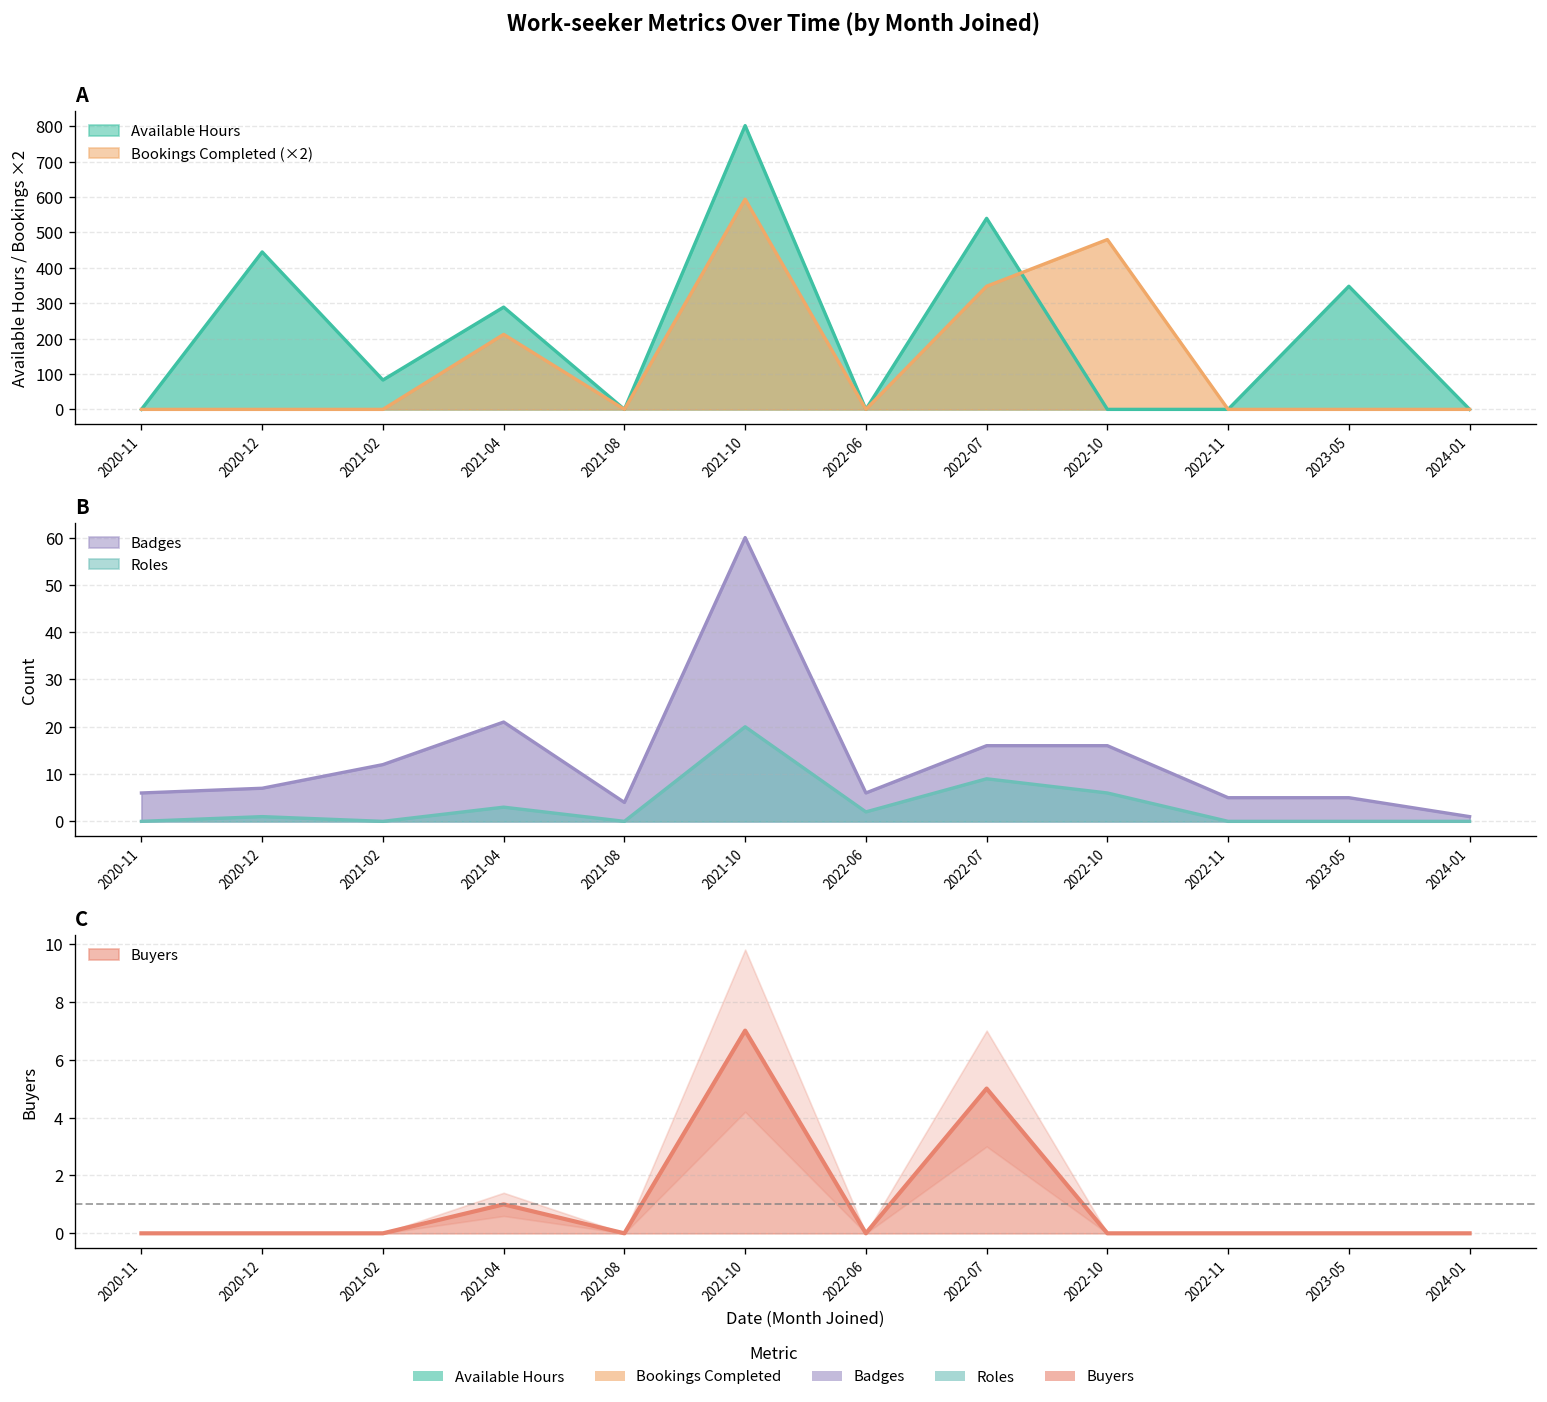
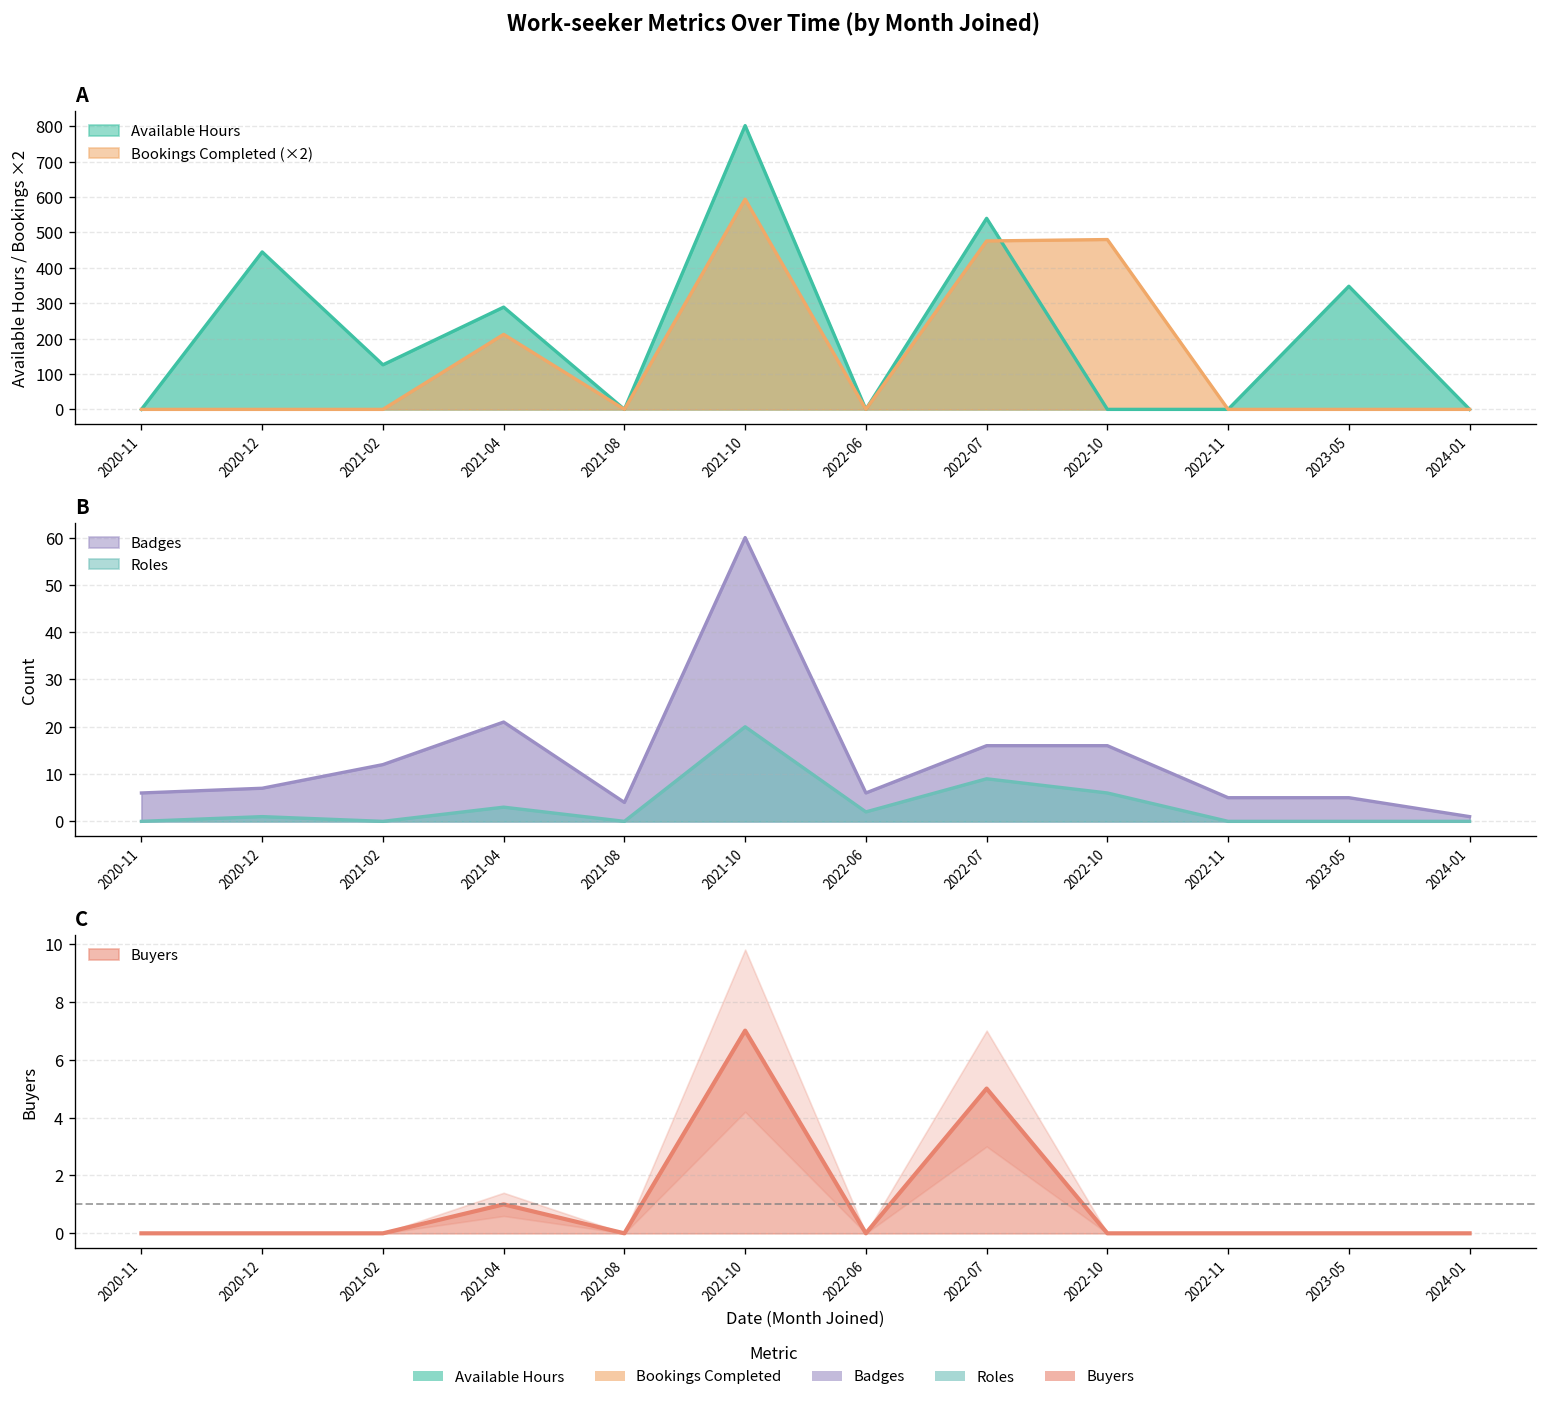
A, Available Hours, 2021-02: 80 -> 130
A, Bookings Completed (×2), 2022-07: 350 -> 480
